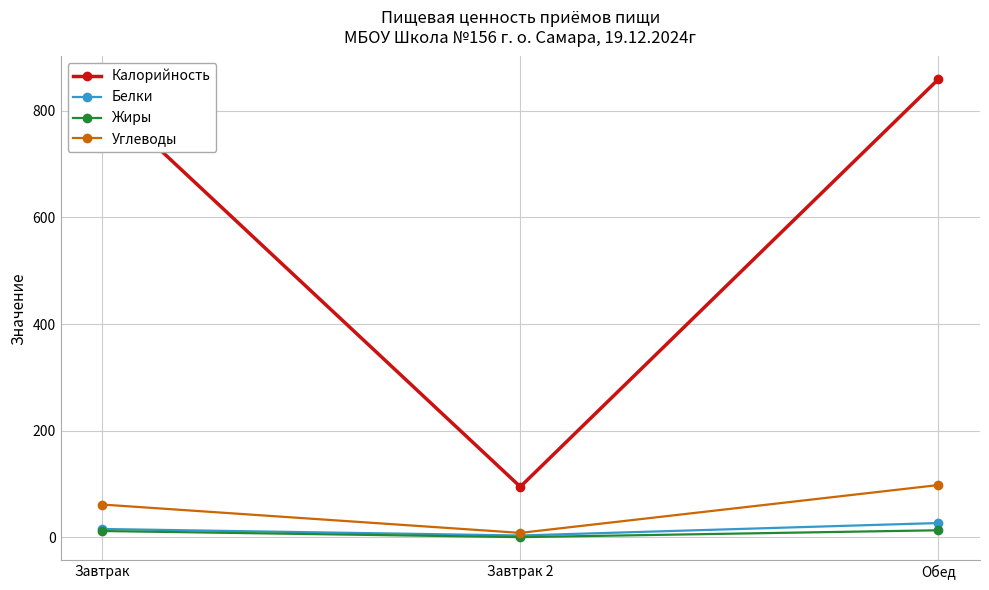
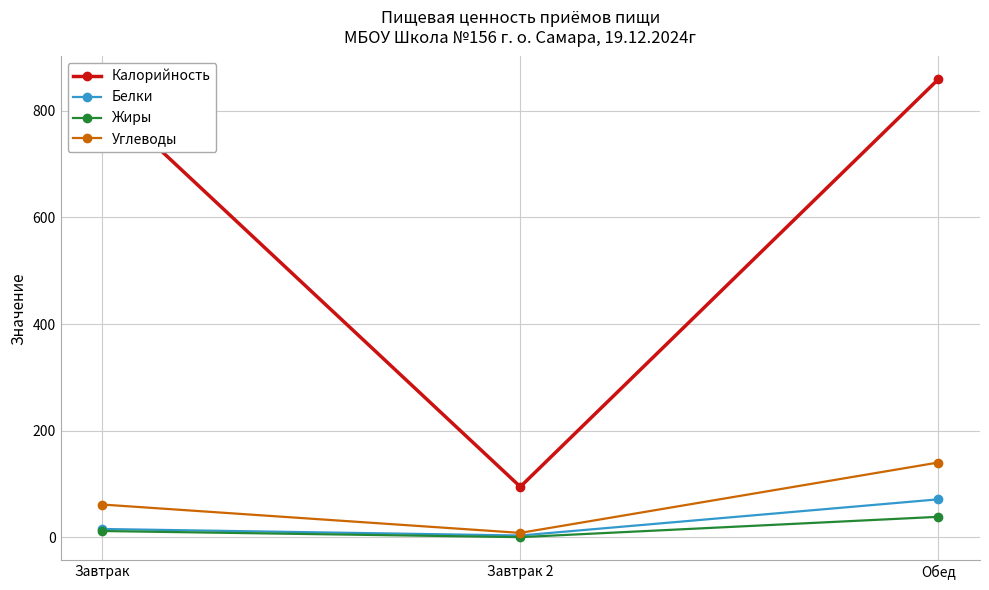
Белки, Обед: 30 -> 70
Жиры, Обед: 10 -> 40
Углеводы, Обед: 100 -> 140
